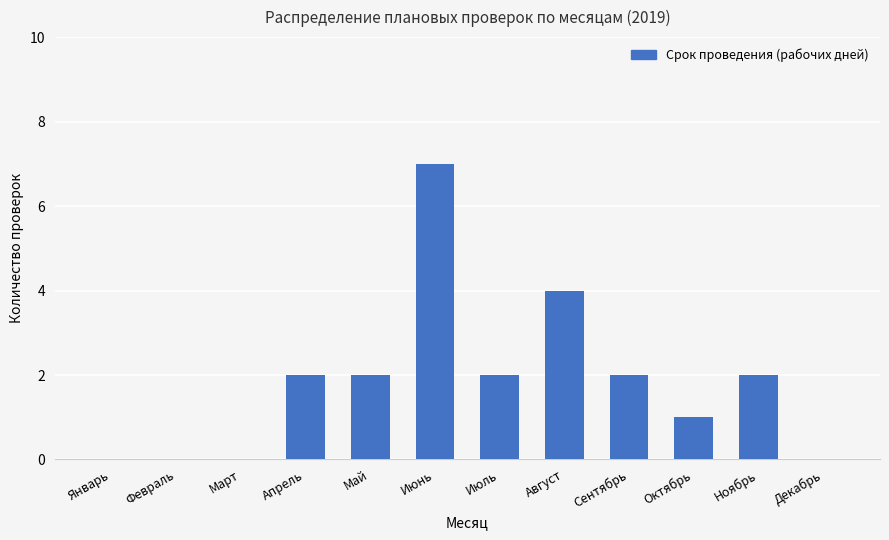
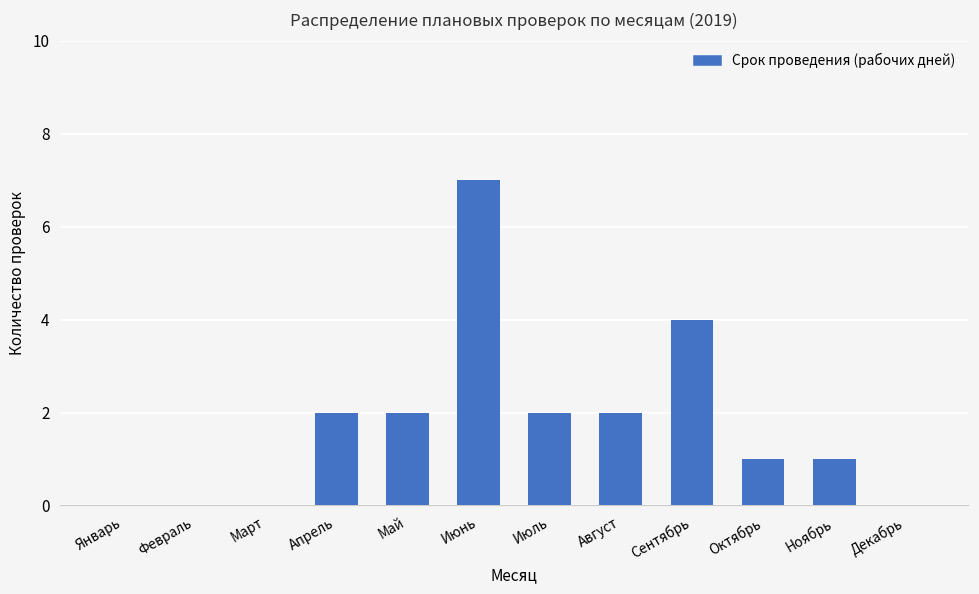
Август: 4 -> 2
Сентябрь: 2 -> 4
Ноябрь: 2 -> 1
